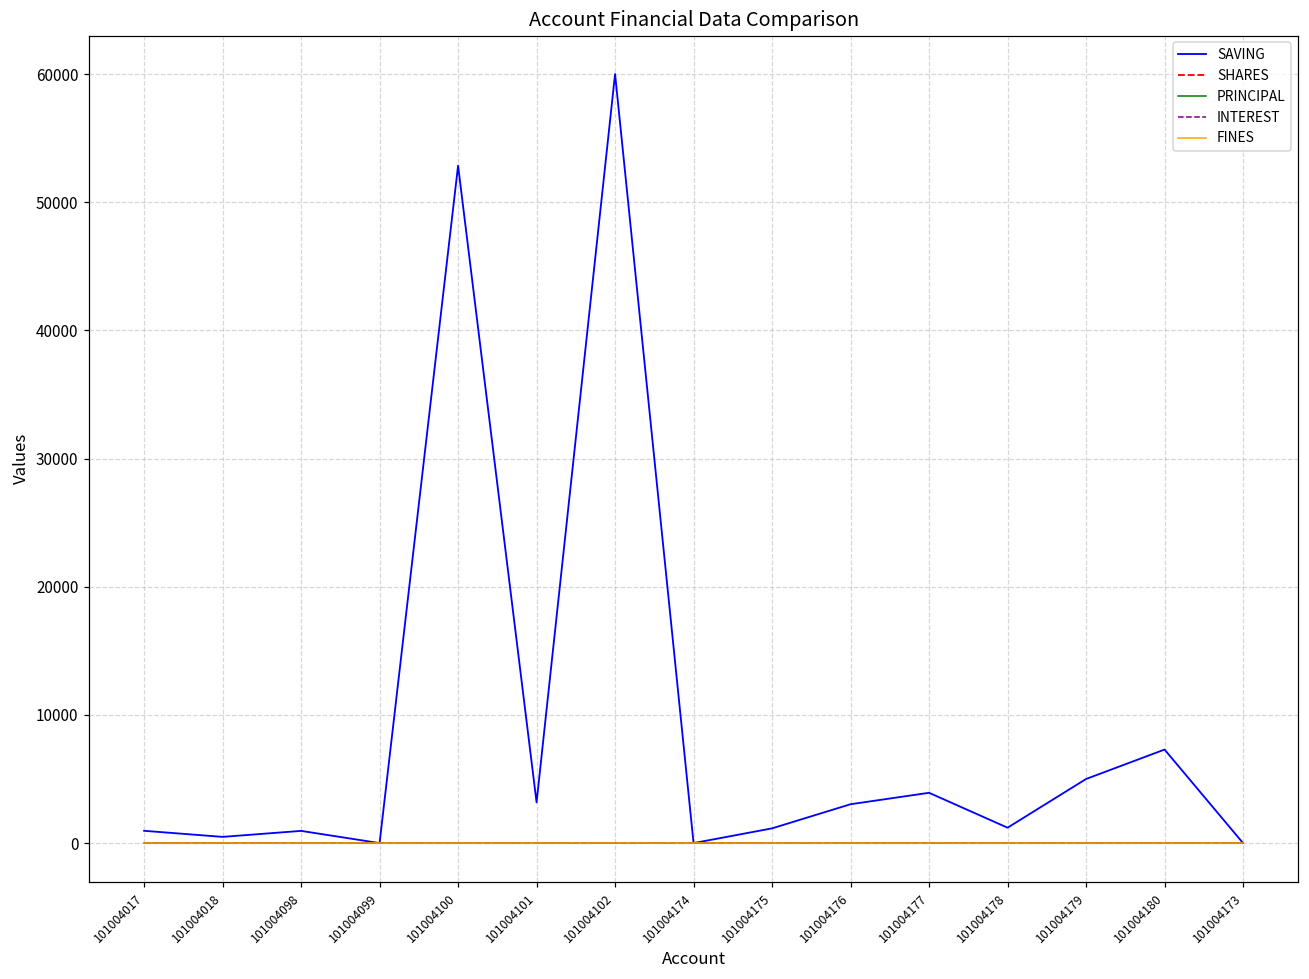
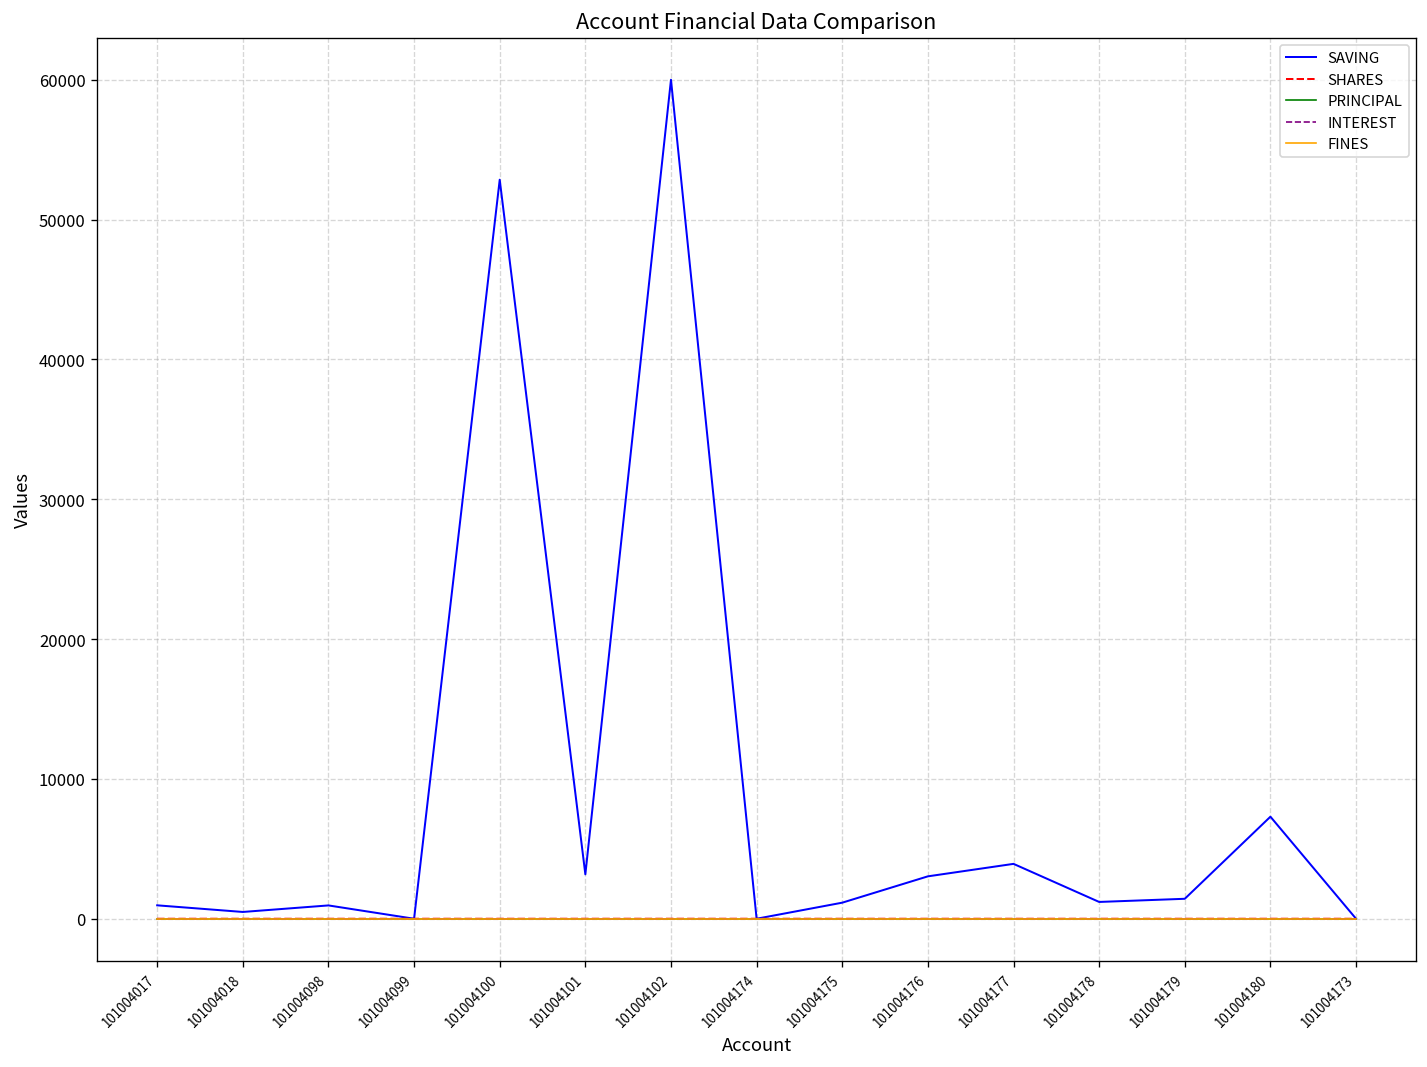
SAVING, 101004179: 5000 -> 1400
